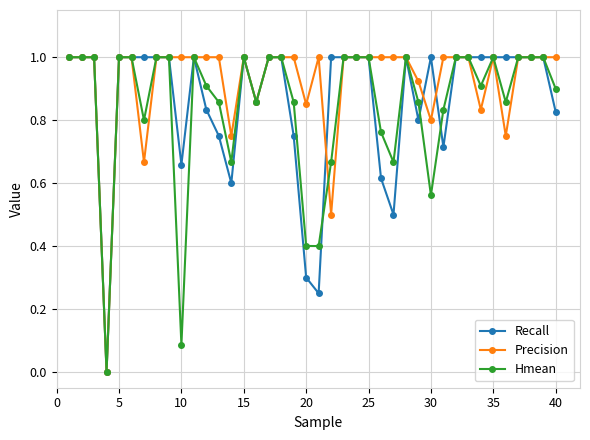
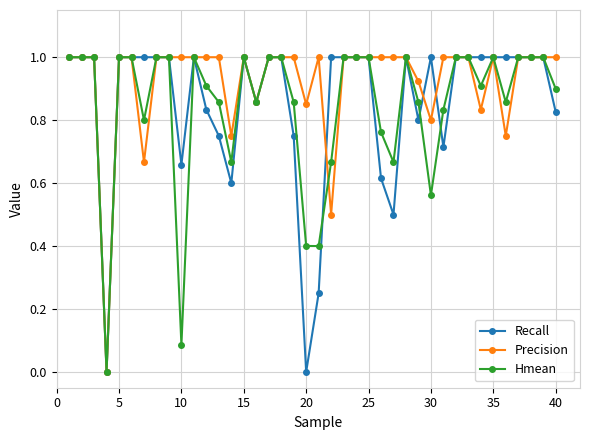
Recall, 20: 0.3 -> 0.0
